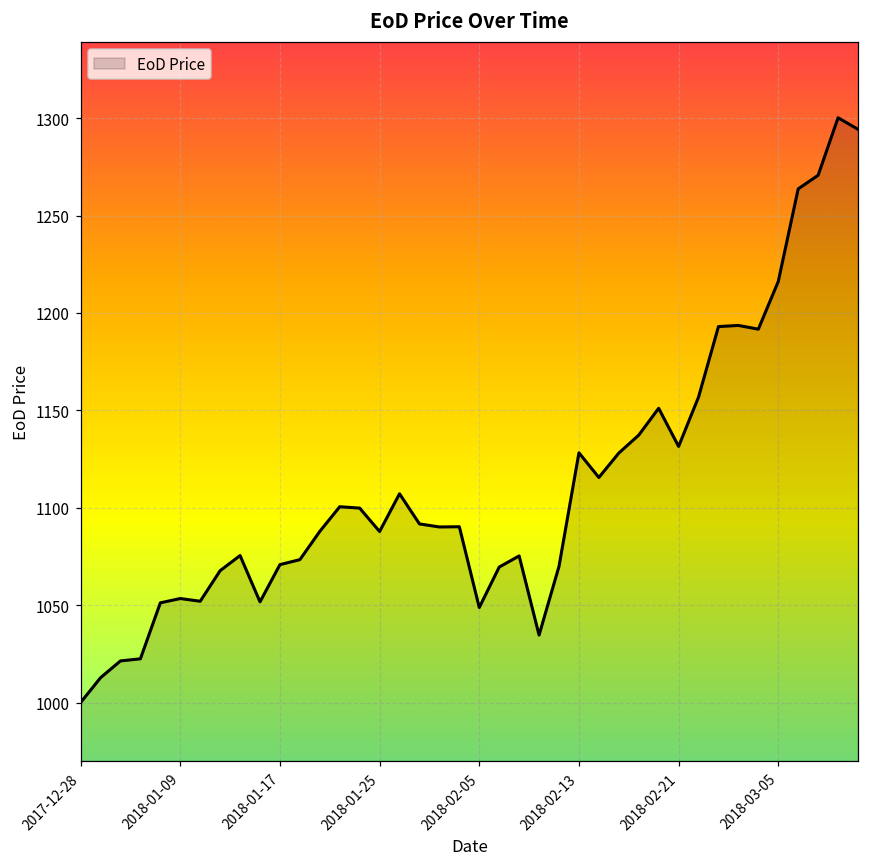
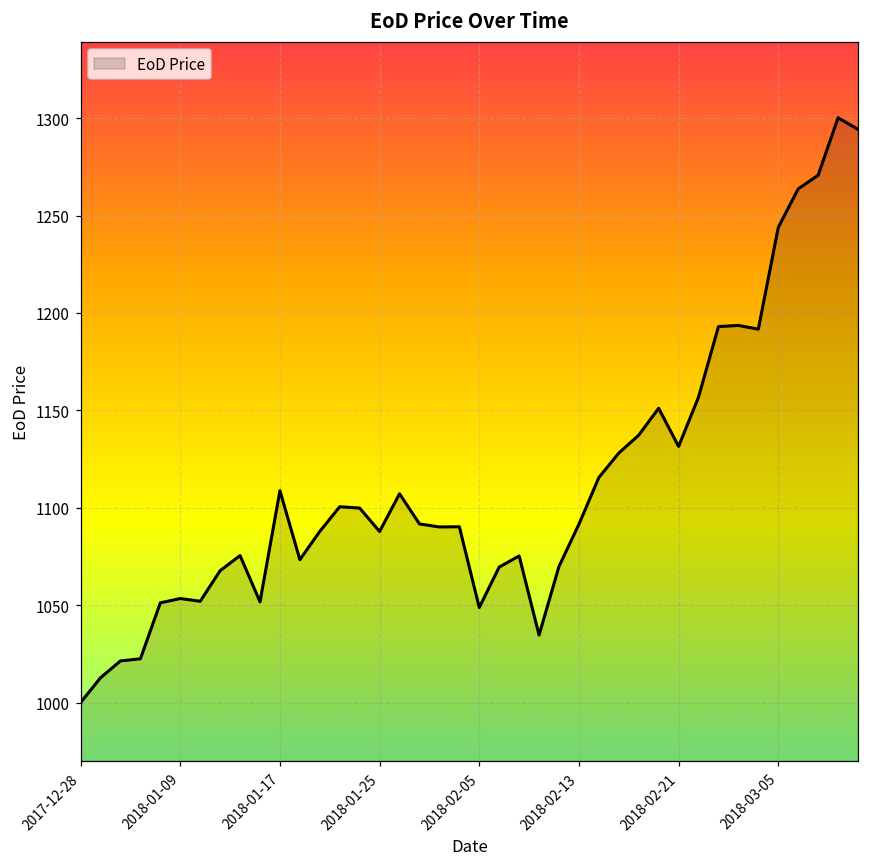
2018-01-17: 1071 -> 1109
2018-02-13: 1128 -> 1092
2018-03-05: 1216 -> 1244
